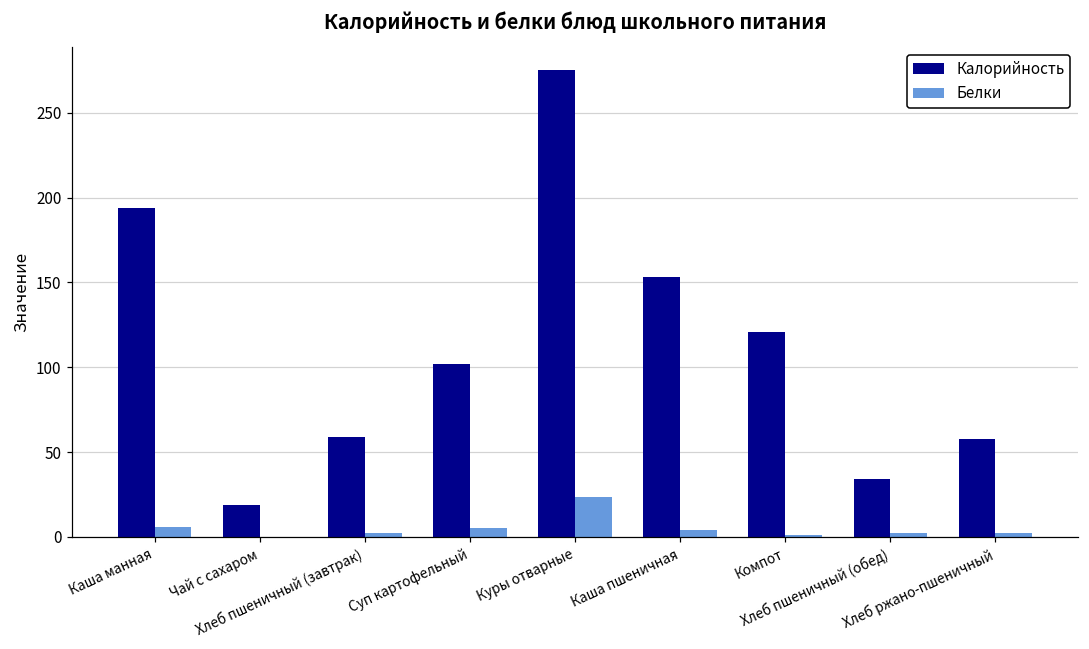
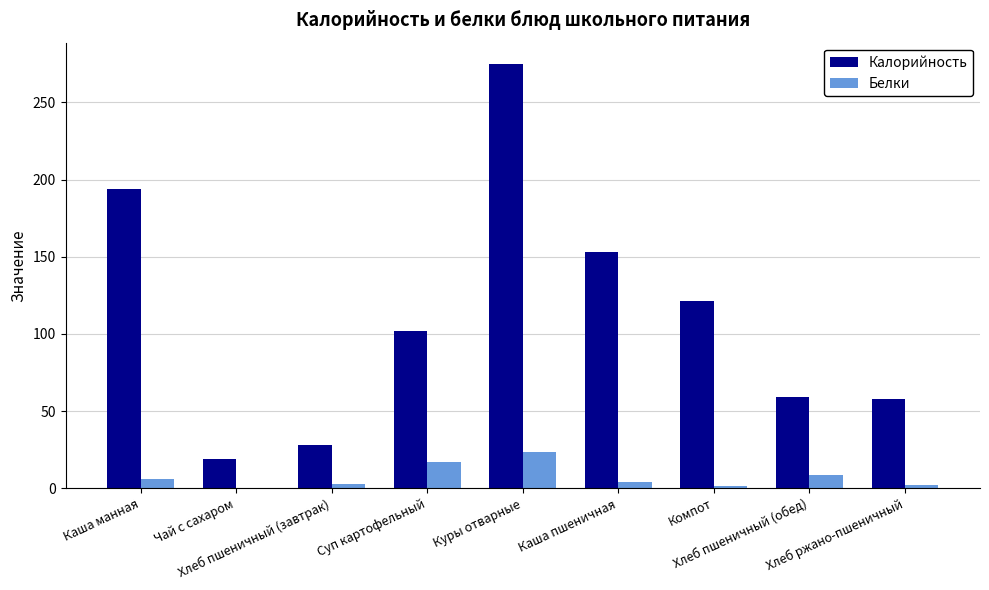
Калорийность, Хлеб пшеничный (завтрак): 59 -> 28
Белки, Суп картофельный: 5 -> 17
Калорийность, Хлеб пшеничный (обед): 34 -> 59
Белки, Хлеб пшеничный (обед): 3 -> 9
